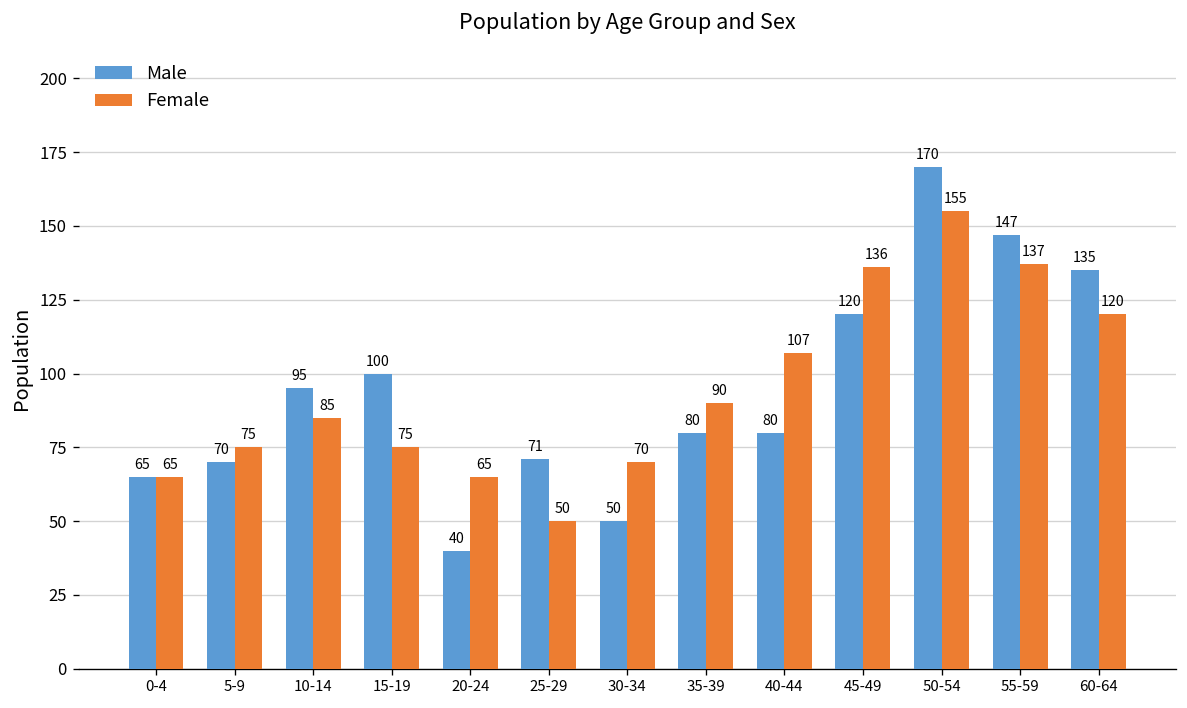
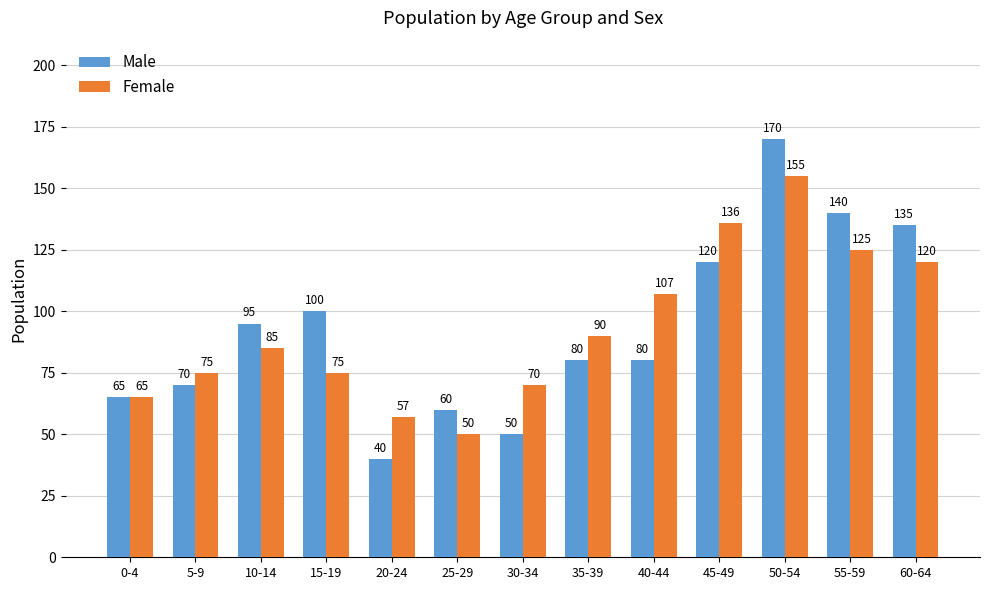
Female, 20-24: 65 -> 57
Male, 25-29: 71 -> 60
Male, 55-59: 147 -> 140
Female, 55-59: 137 -> 125
